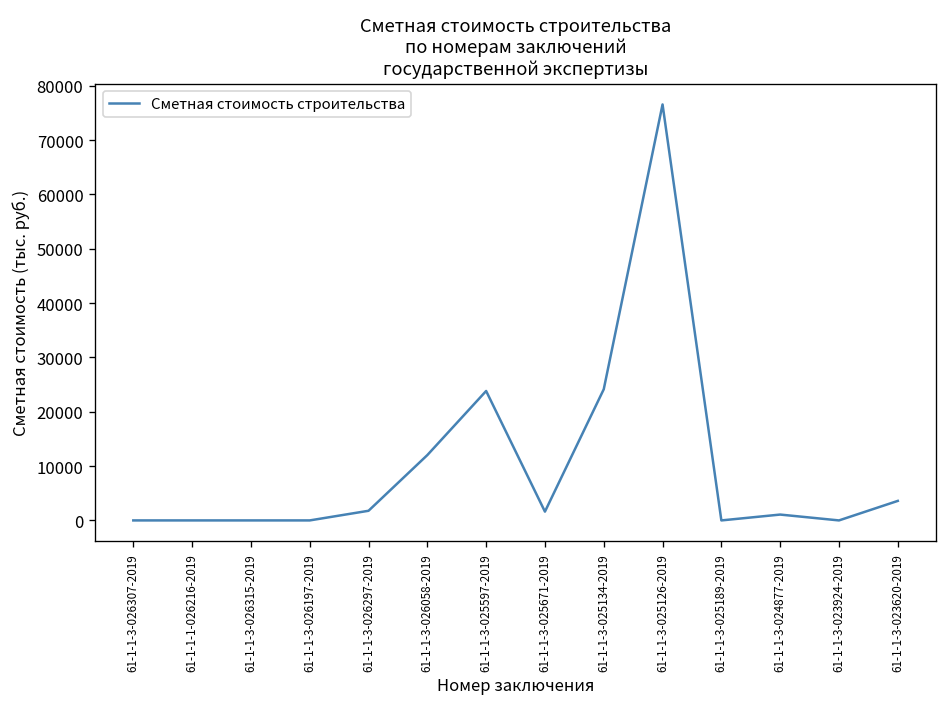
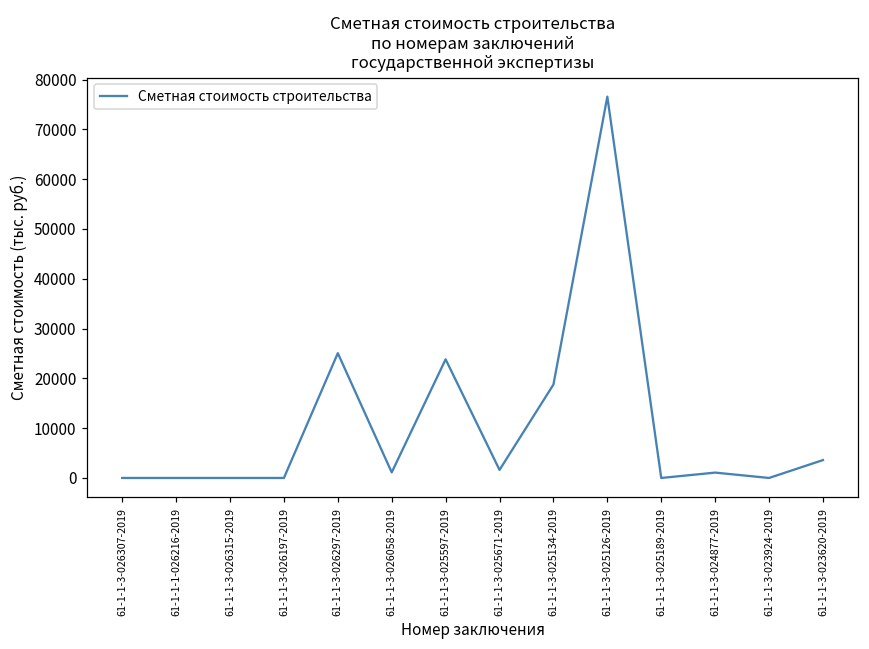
61-1-1-3-026297-2019: 2000 -> 25000
61-1-1-3-026058-2019: 12000 -> 1000
61-1-1-3-025134-2019: 24000 -> 19000
